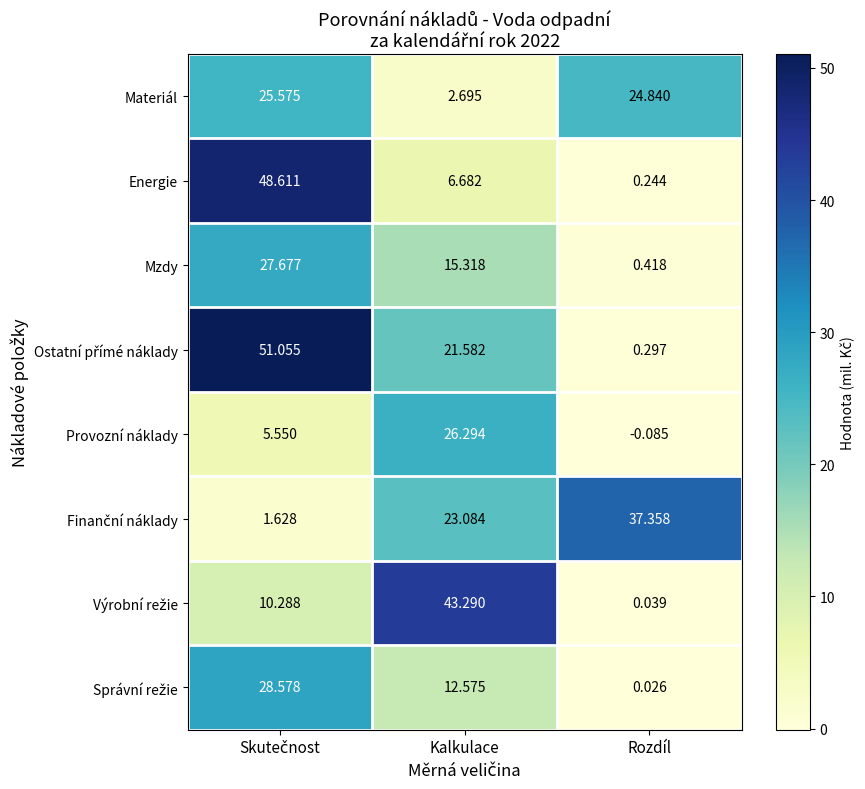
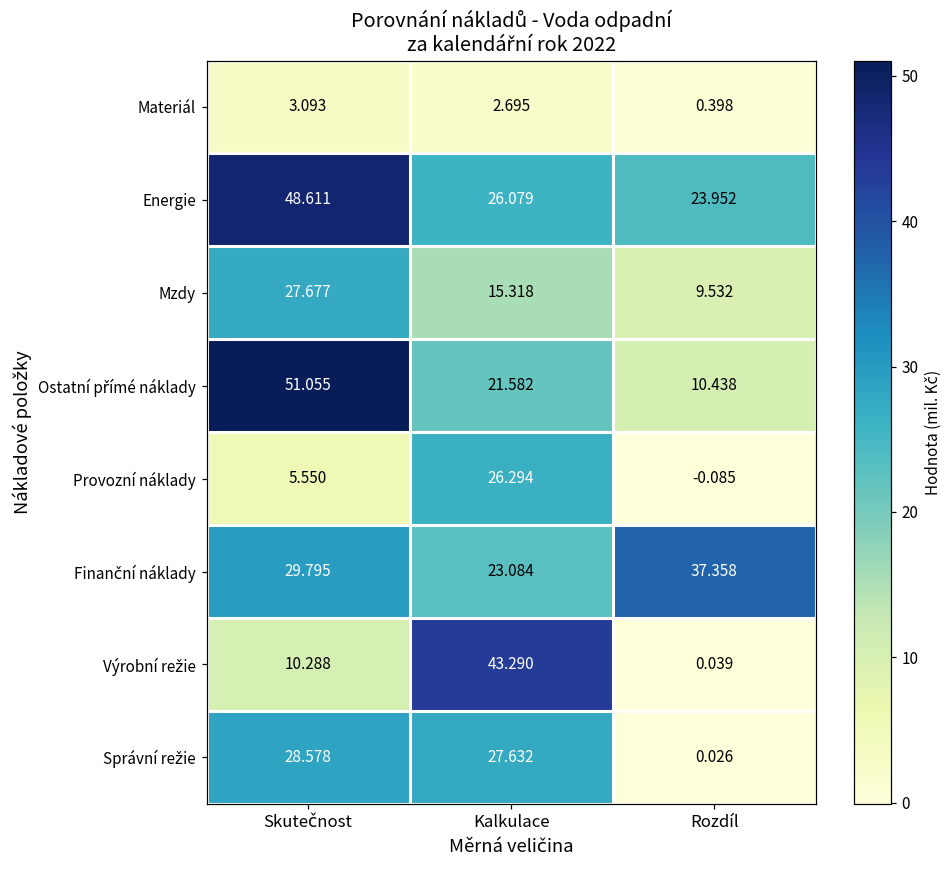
Materiál, Skutečnost: 25.575 -> 3.093
Materiál, Rozdíl: 24.840 -> 0.398
Energie, Kalkulace: 6.682 -> 26.079
Energie, Rozdíl: 0.244 -> 23.952
Mzdy, Rozdíl: 0.418 -> 9.532
Ostatní přímé náklady, Rozdíl: 0.297 -> 10.438
Finanční náklady, Skutečnost: 1.628 -> 29.795
Správní režie, Kalkulace: 12.575 -> 27.632
